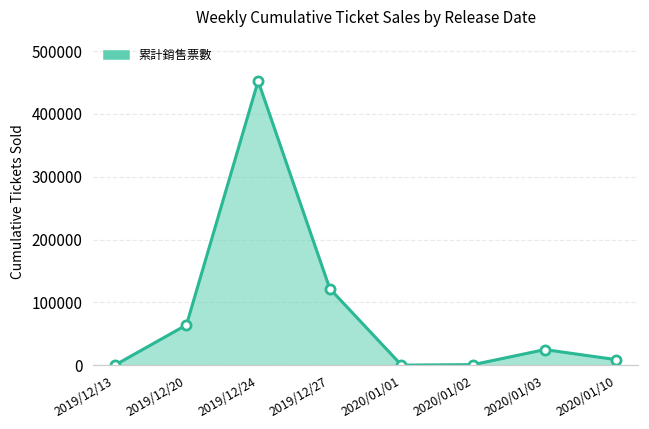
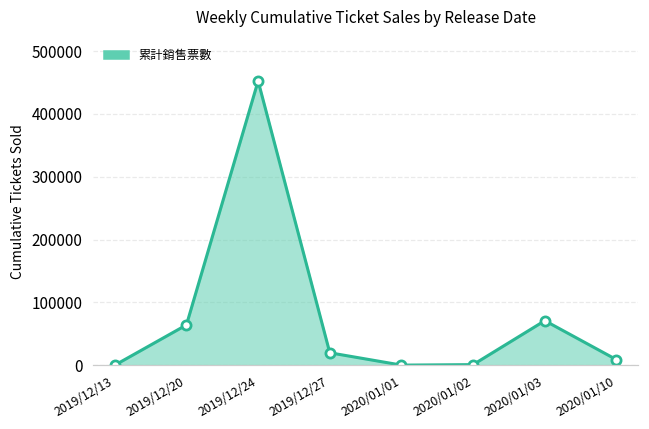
2019/12/27: 120000 -> 20000
2020/01/03: 20000 -> 70000
